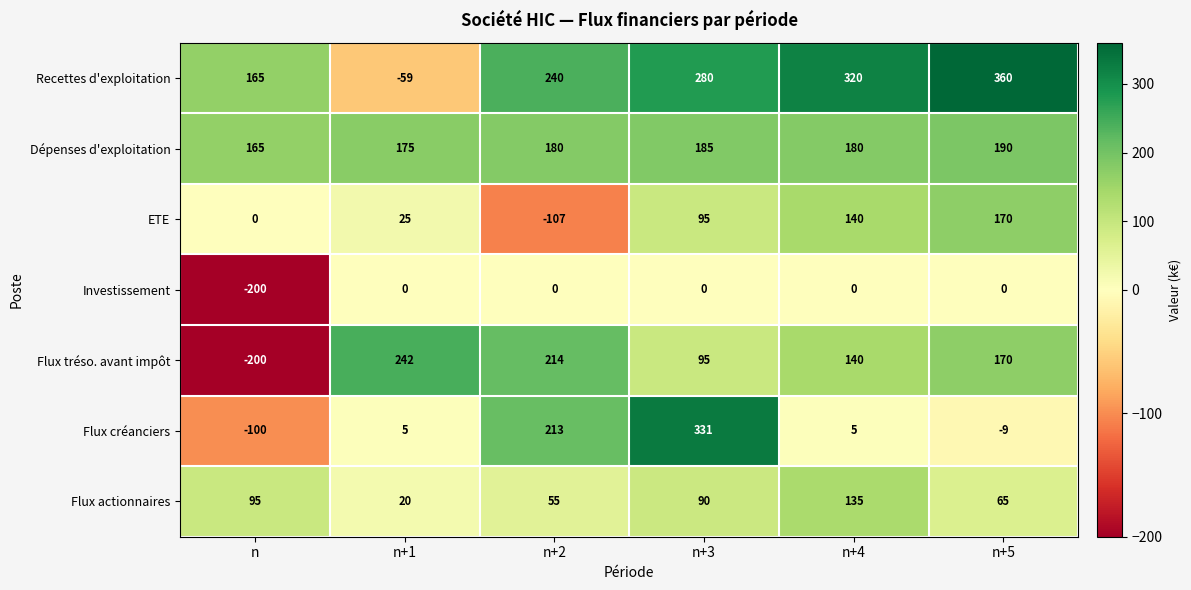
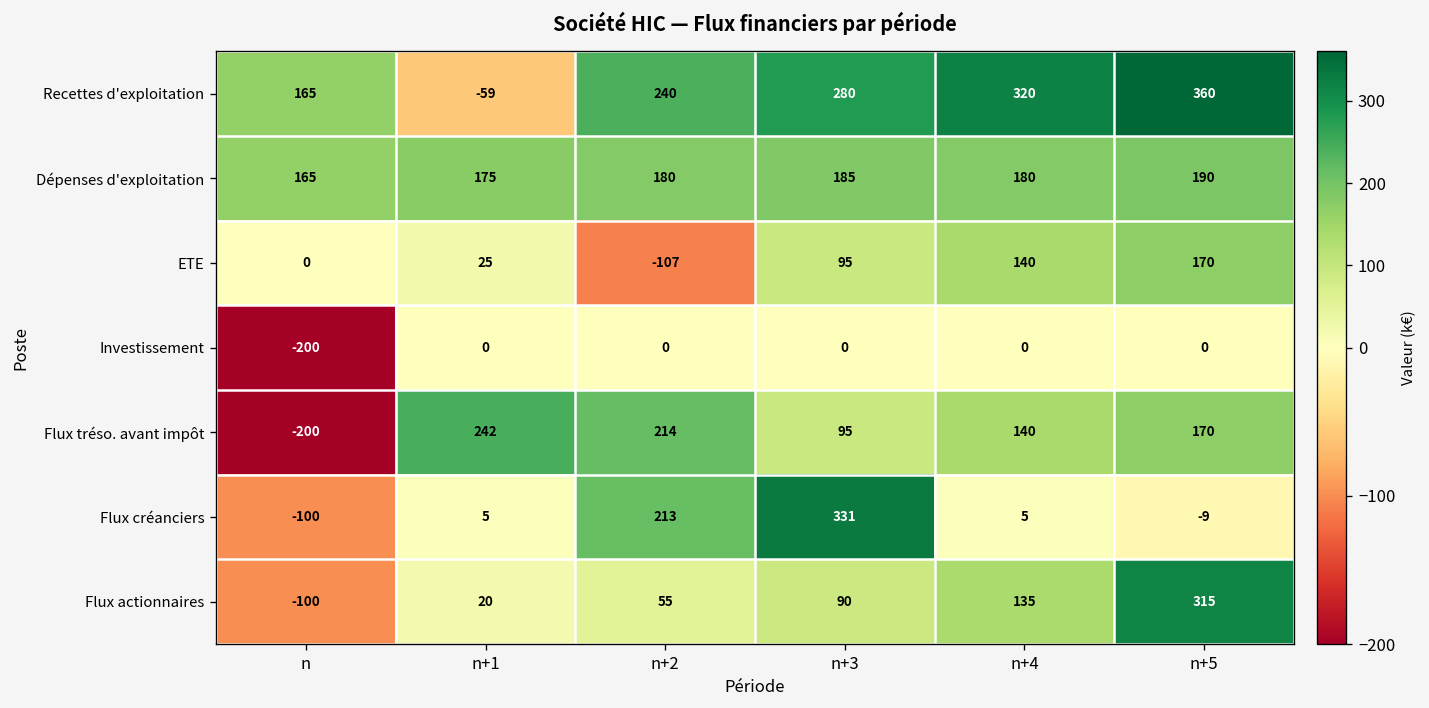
Flux actionnaires, n: 95 -> -100
Flux actionnaires, n+5: 65 -> 315
